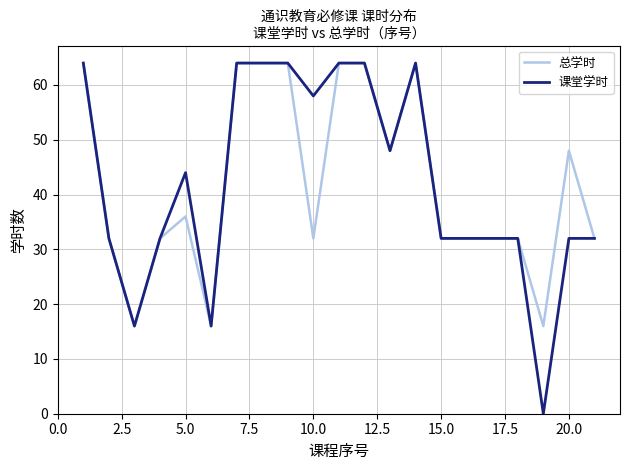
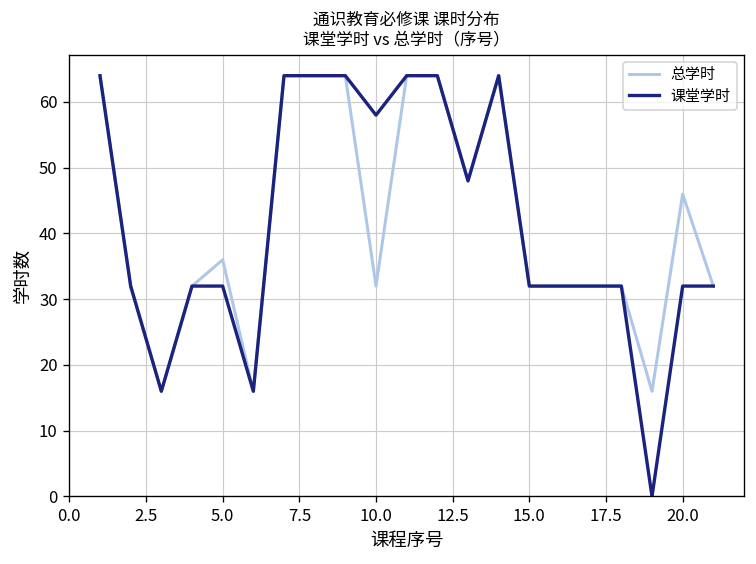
课堂学时, 5.0: 44 -> 32
总学时, 20.0: 48 -> 46
